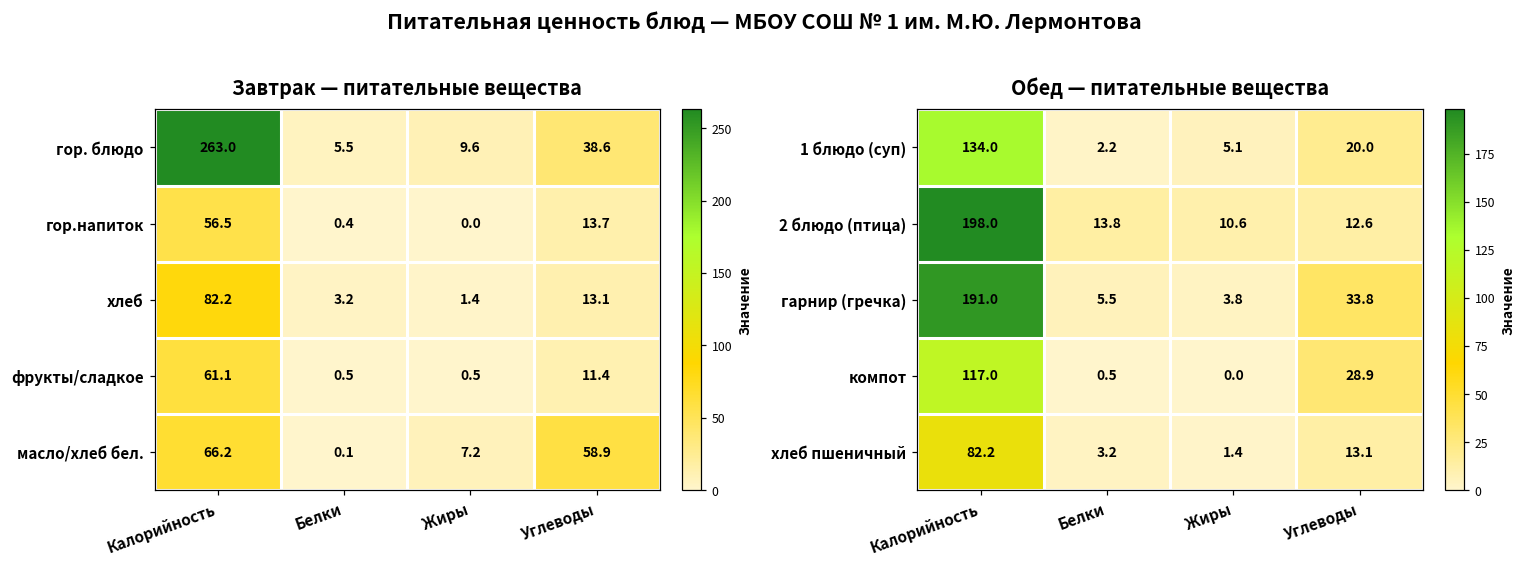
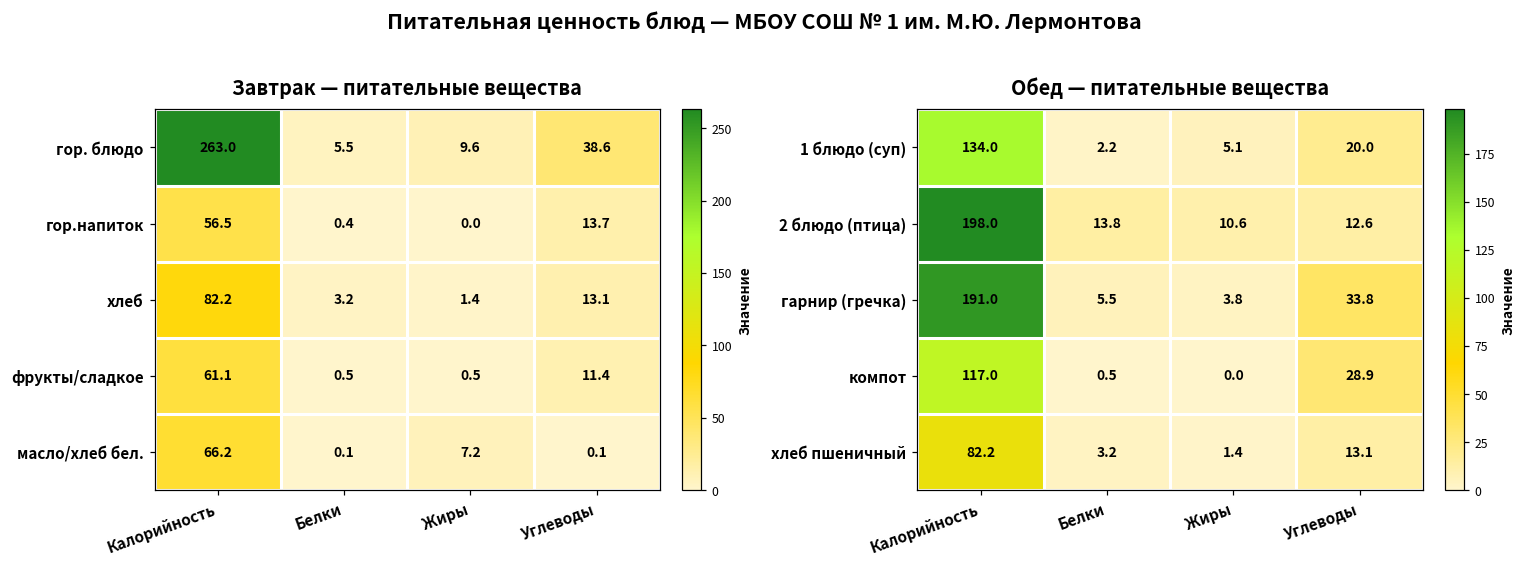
Завтрак — питательные вещества, масло/хлеб бел., Углеводы: 58.9 -> 0.1
